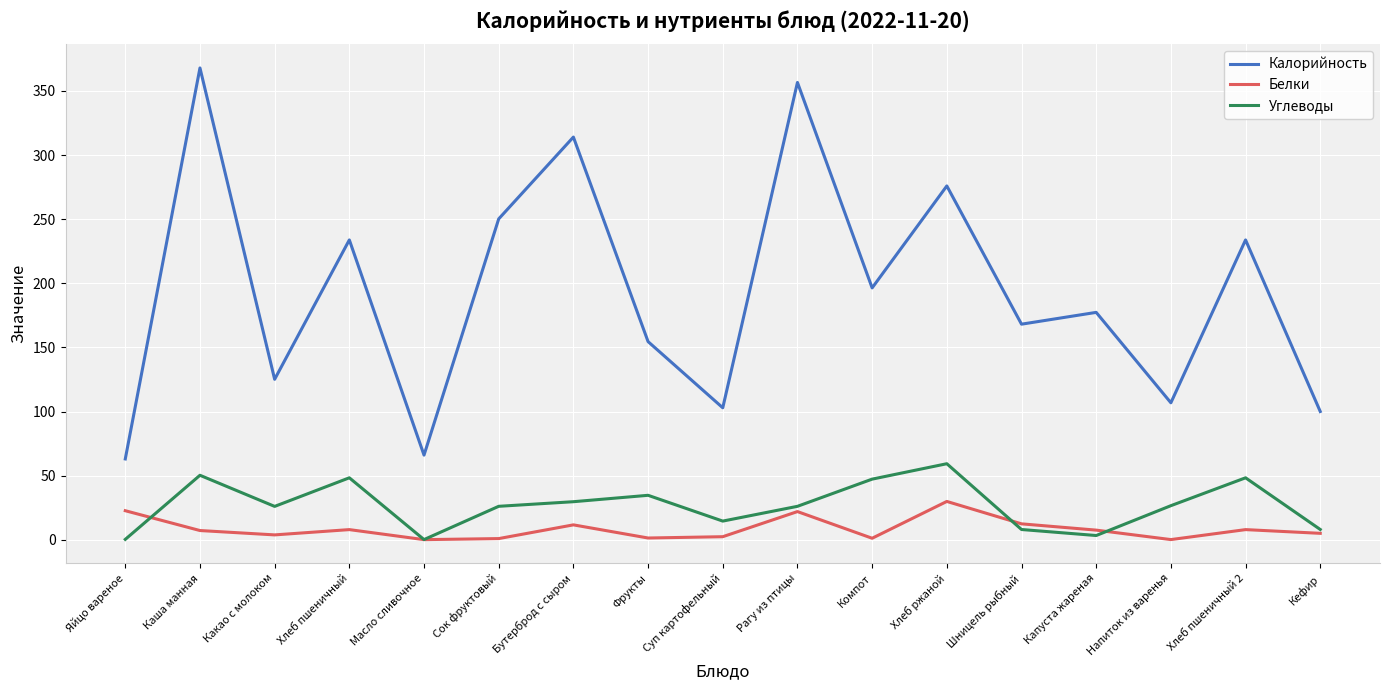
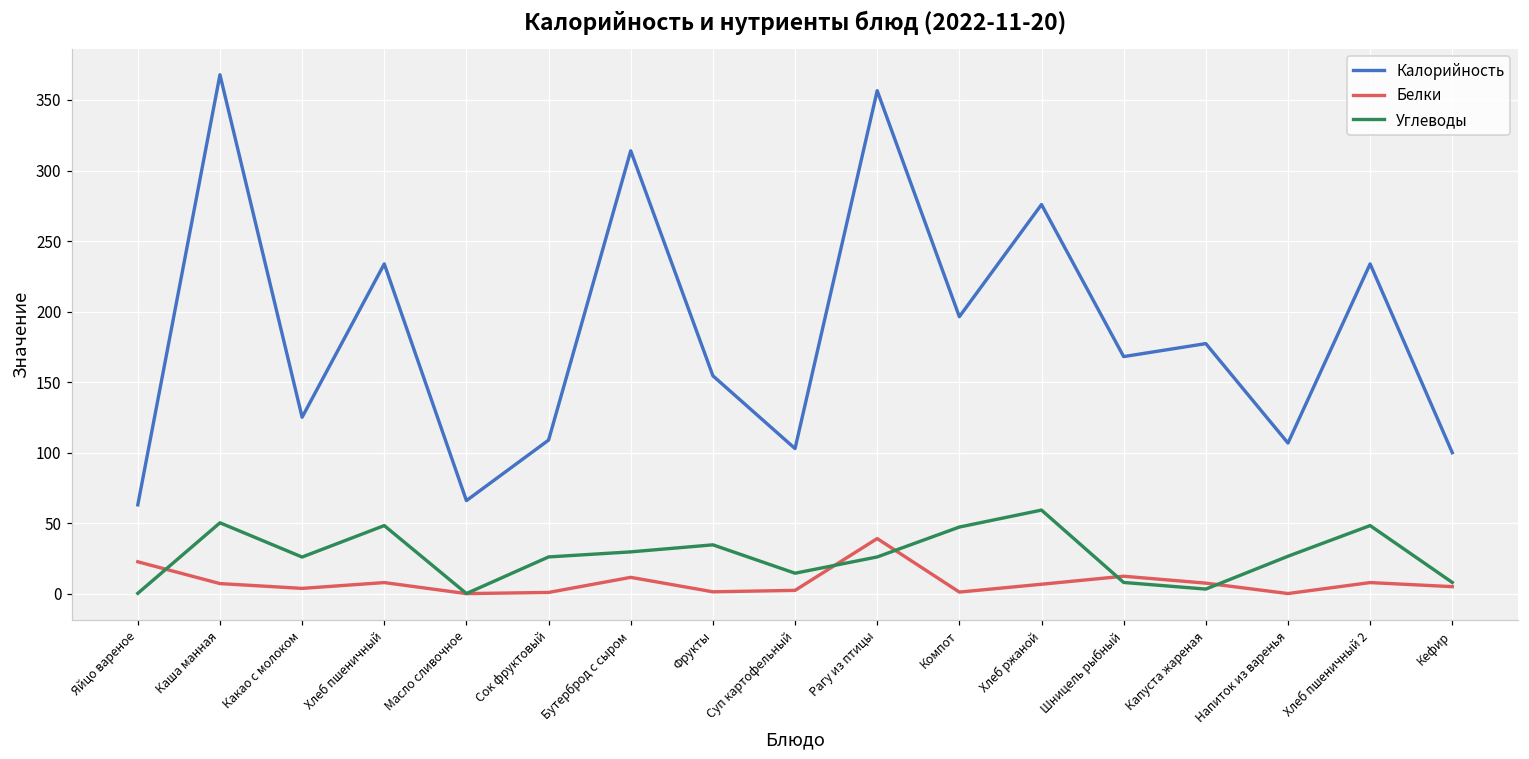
Калорийность, Сок фруктовый: 250 -> 109
Белки, Рагу из птицы: 22 -> 39
Белки, Хлеб ржаной: 30 -> 7
